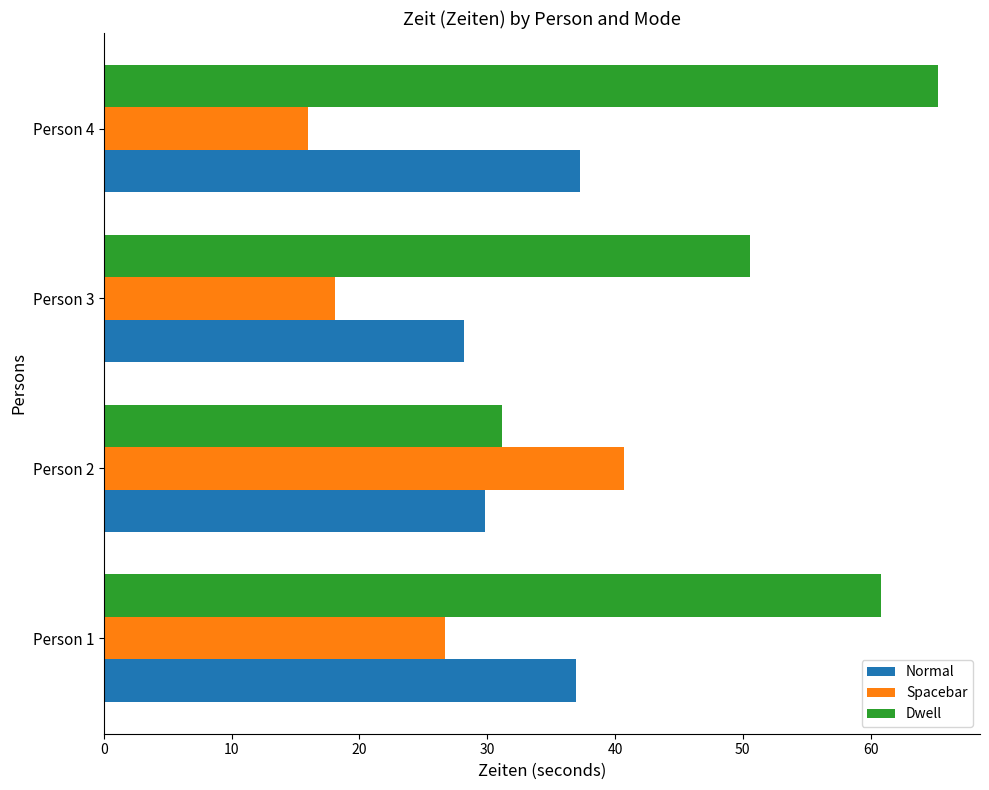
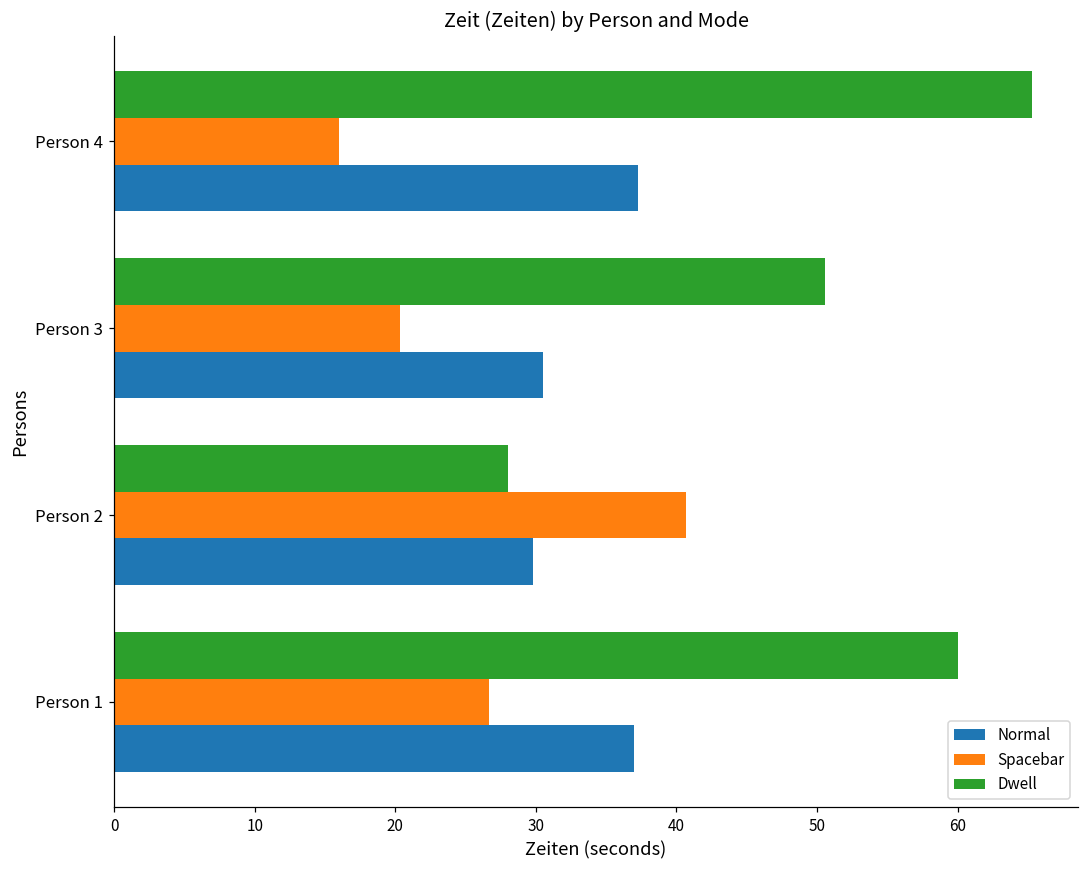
Spacebar, Person 3: 18.1 -> 20.3
Normal, Person 3: 28.2 -> 30.5
Dwell, Person 2: 31.2 -> 28.0
Dwell, Person 1: 60.8 -> 60.0
